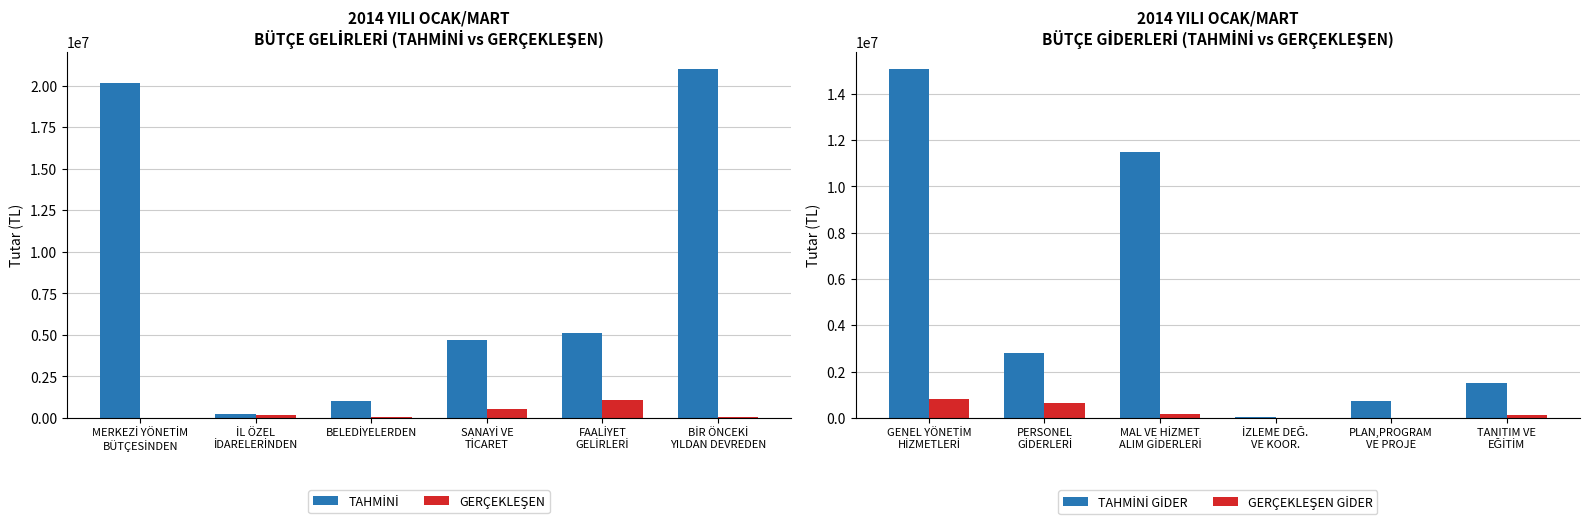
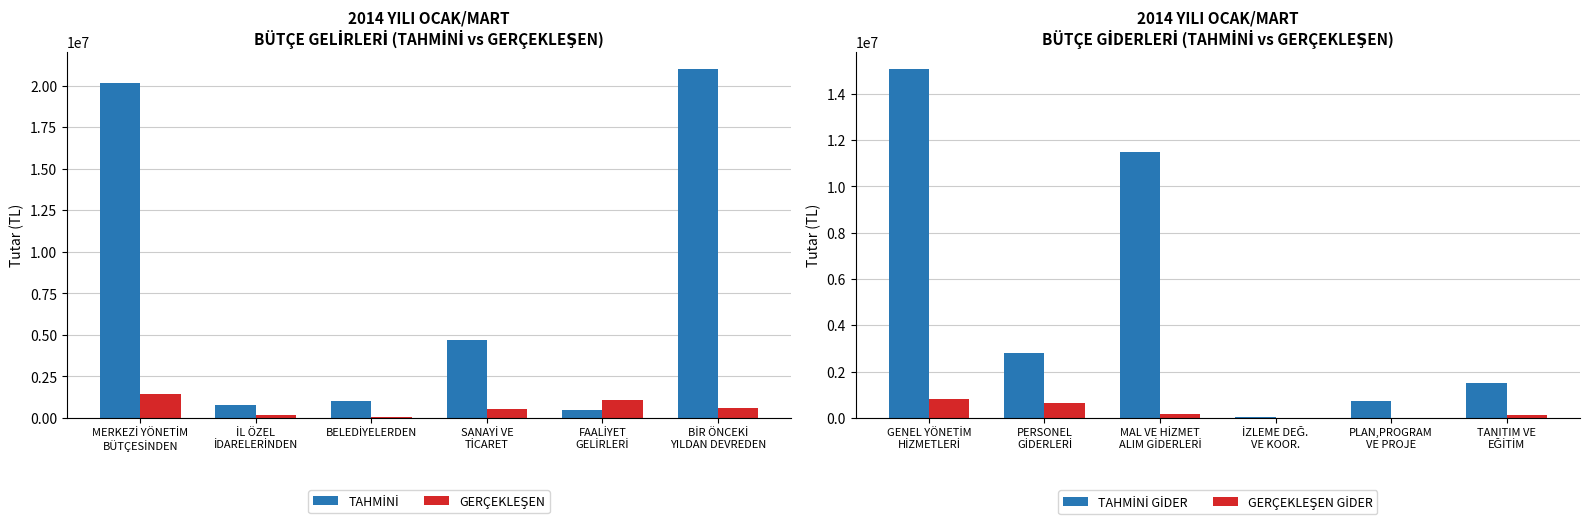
2014 YILI OCAK/MART BÜTÇE GELİRLERİ (TAHMİNİ vs GERÇEKLEŞEN), GERÇEKLEŞEN, MERKEZİ YÖNETİM BÜTÇESİNDEN: 0 -> 1500000
2014 YILI OCAK/MART BÜTÇE GELİRLERİ (TAHMİNİ vs GERÇEKLEŞEN), TAHMİNİ, İL ÖZEL İDARELERİNDEN: 200000 -> 800000
2014 YILI OCAK/MART BÜTÇE GELİRLERİ (TAHMİNİ vs GERÇEKLEŞEN), TAHMİNİ, FAALİYET GELİRLERİ: 5100000 -> 500000
2014 YILI OCAK/MART BÜTÇE GELİRLERİ (TAHMİNİ vs GERÇEKLEŞEN), GERÇEKLEŞEN, BİR ÖNCEKİ YILDAN DEVREDEN: 0 -> 600000
